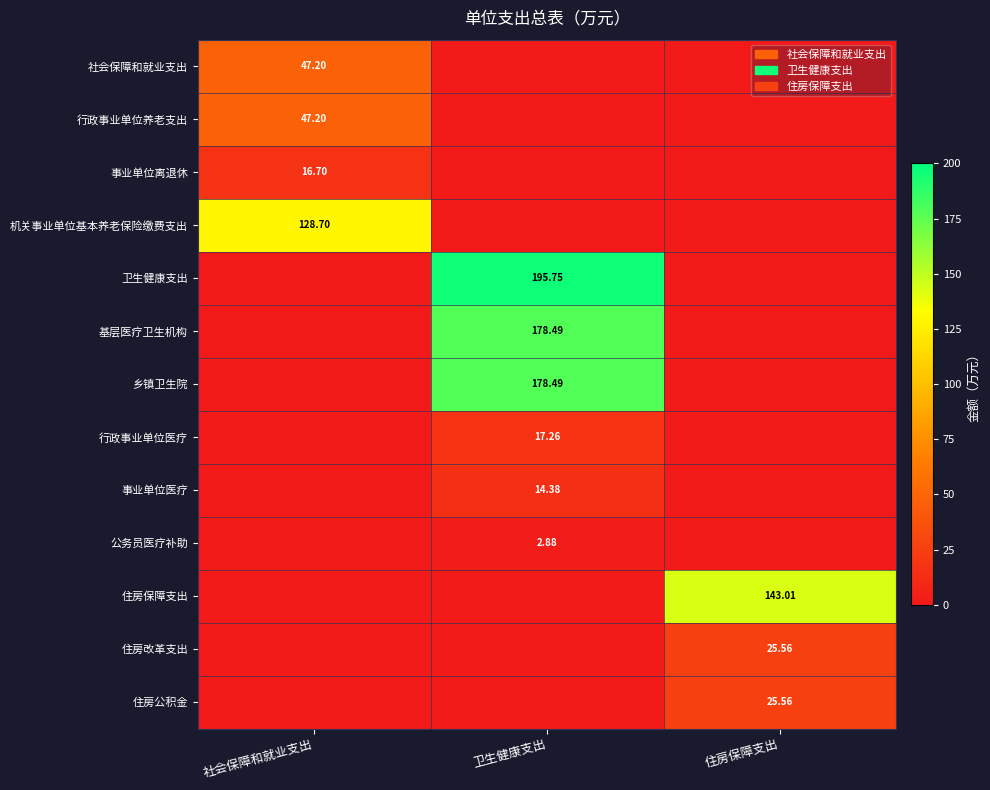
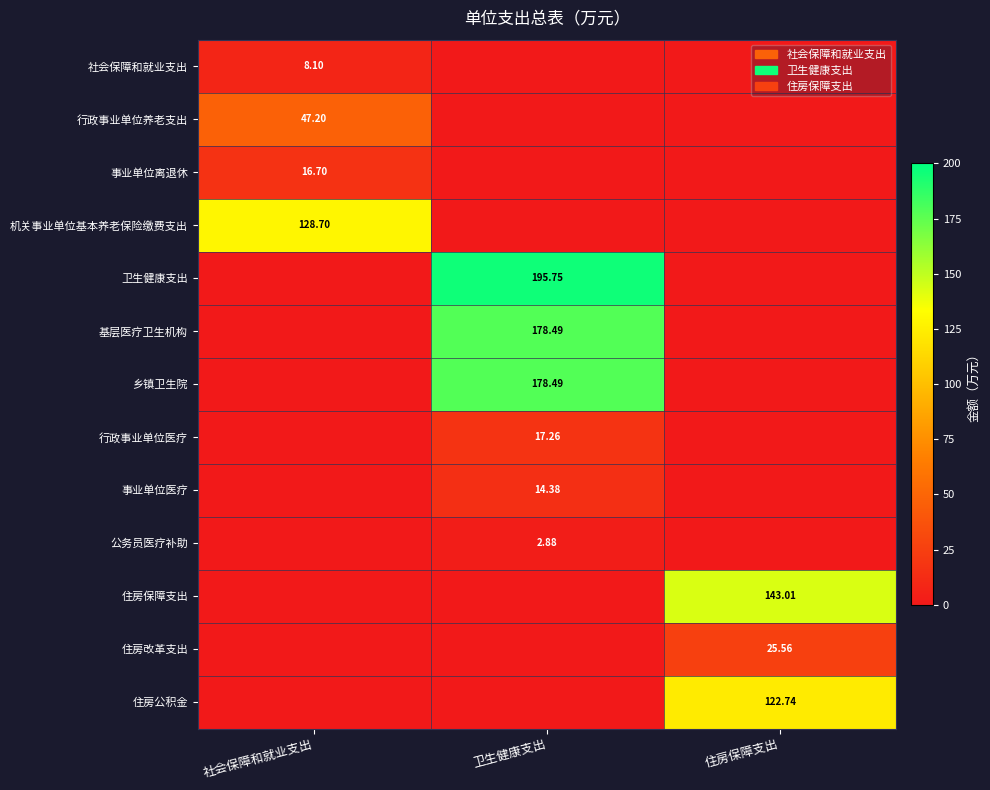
社会保障和就业支出, 社会保障和就业支出: 47.20 -> 8.10
住房公积金, 住房保障支出: 25.56 -> 122.74
